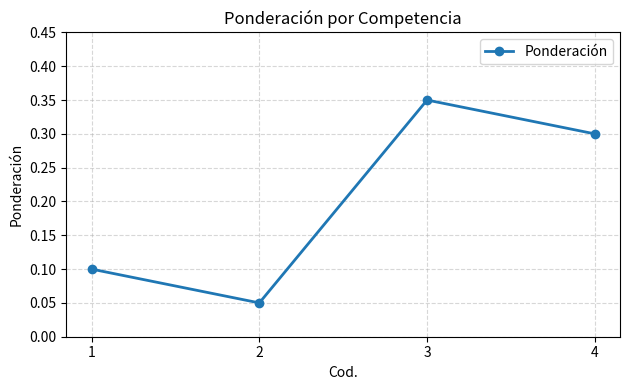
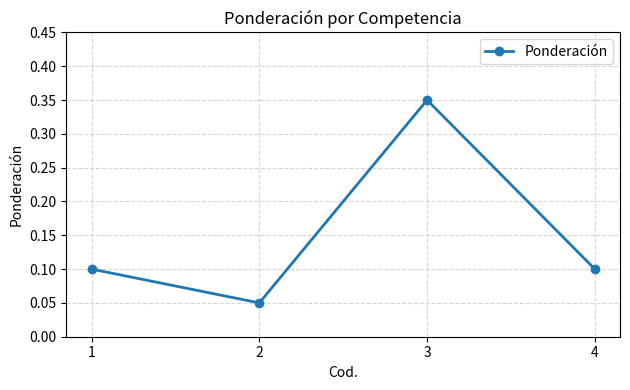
4: 0.3 -> 0.1
